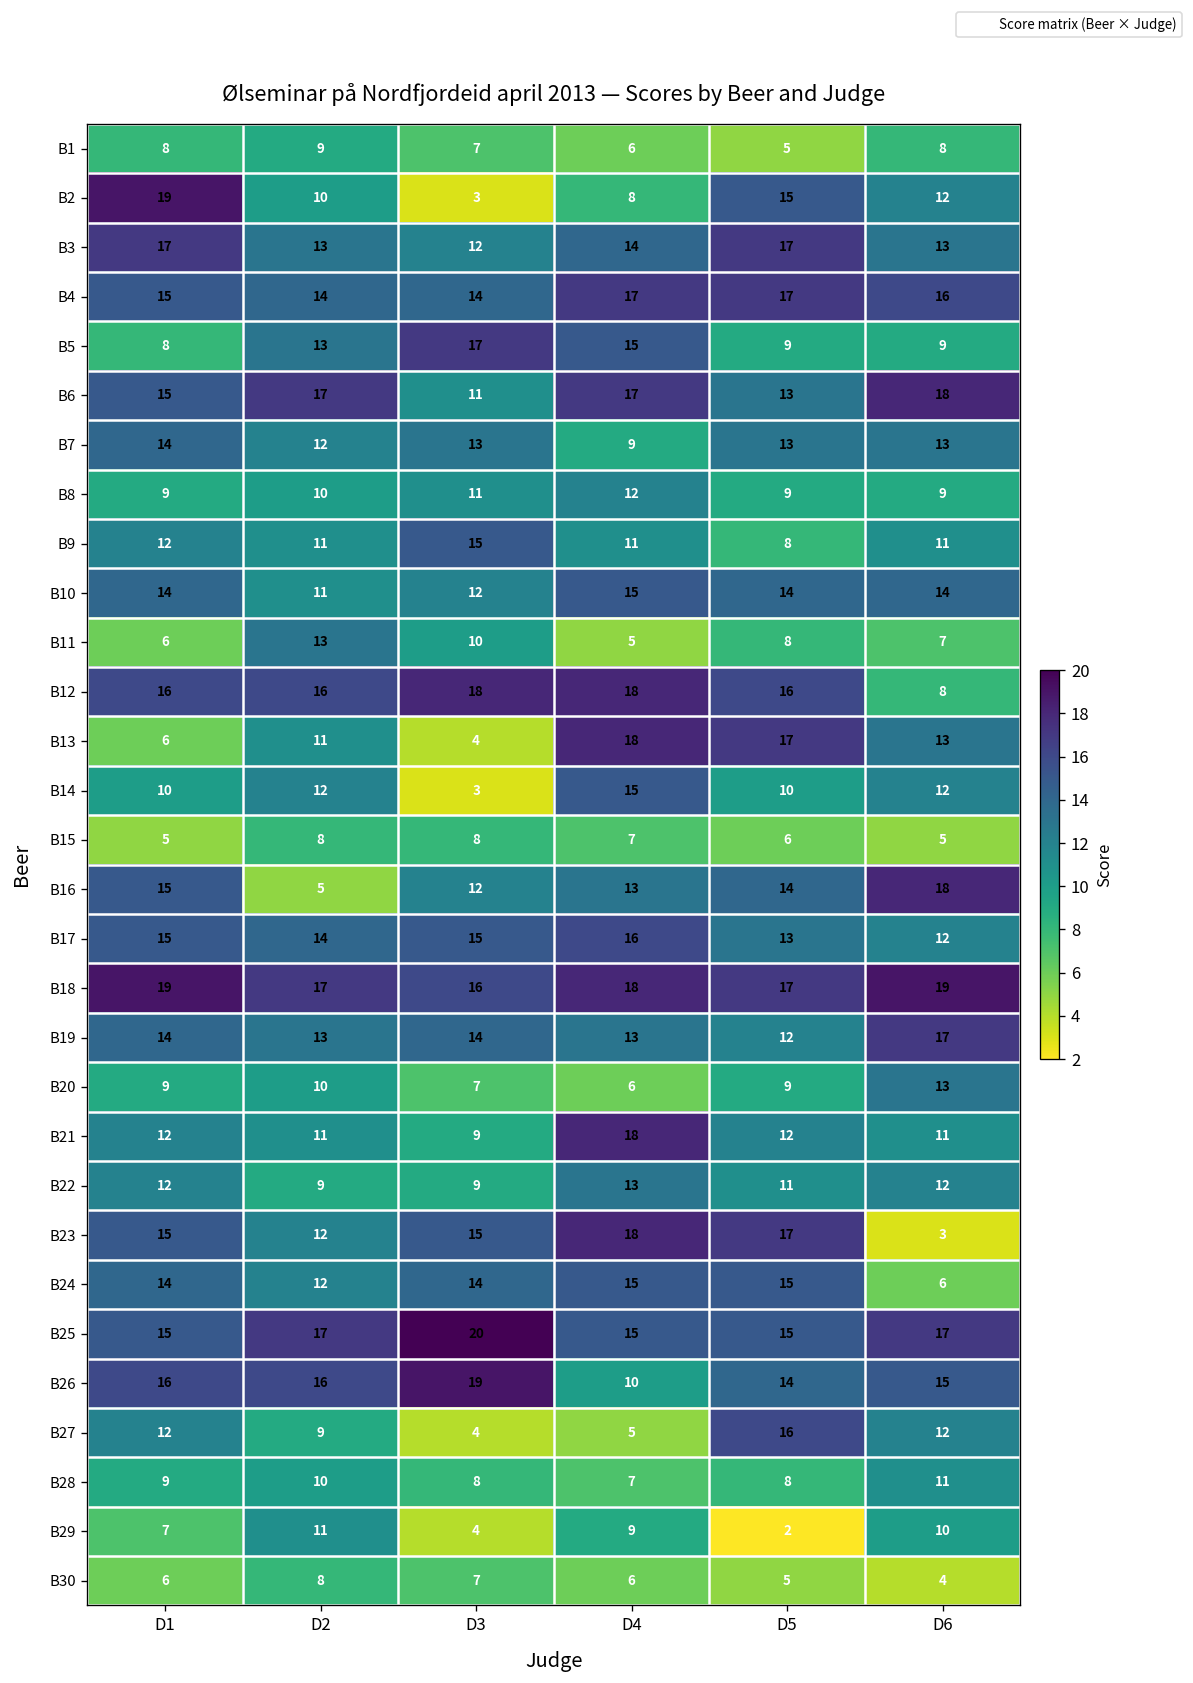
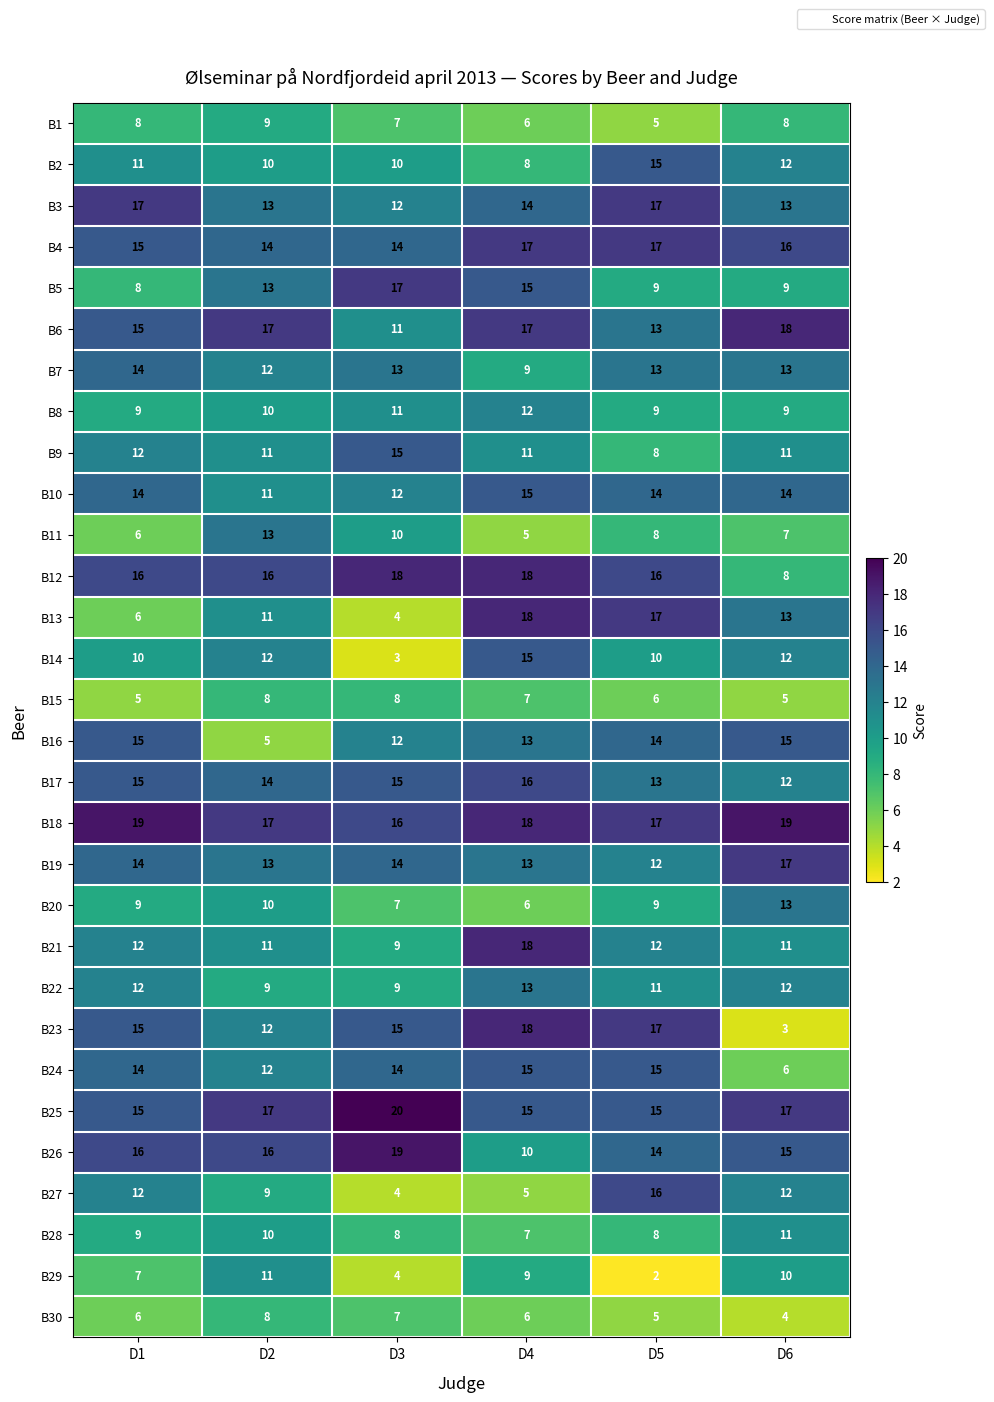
B2, D1: 19 -> 11
B2, D3: 3 -> 10
B16, D6: 18 -> 15
